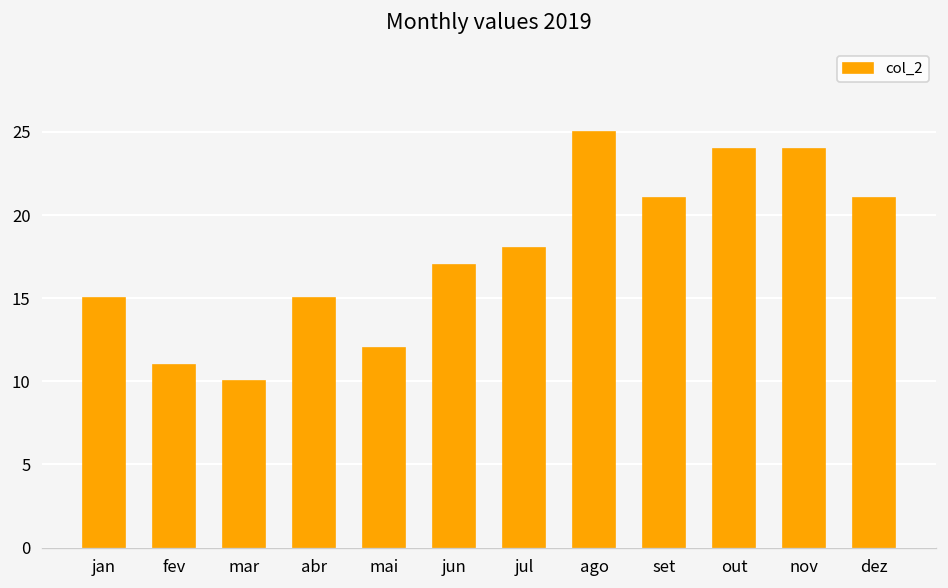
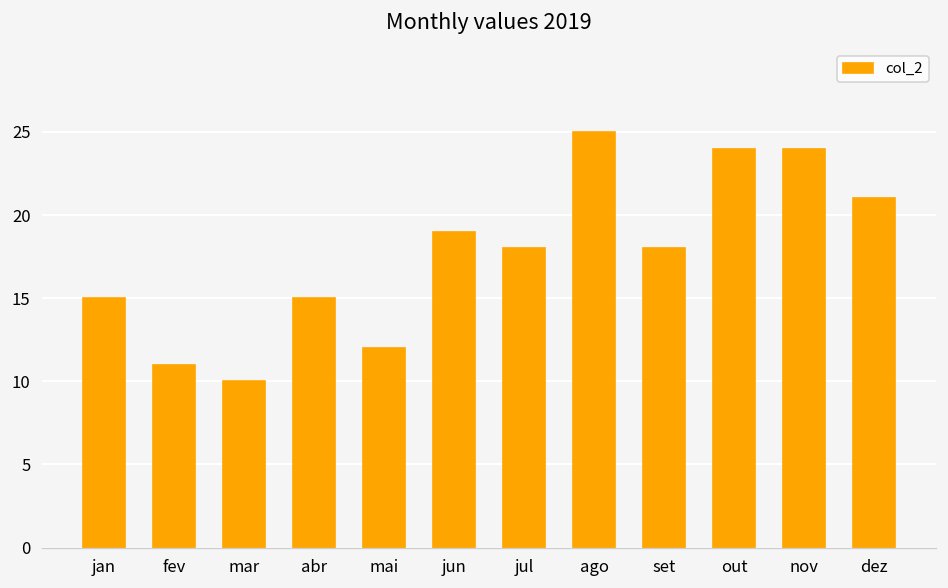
jun: 17 -> 19
set: 21 -> 18
